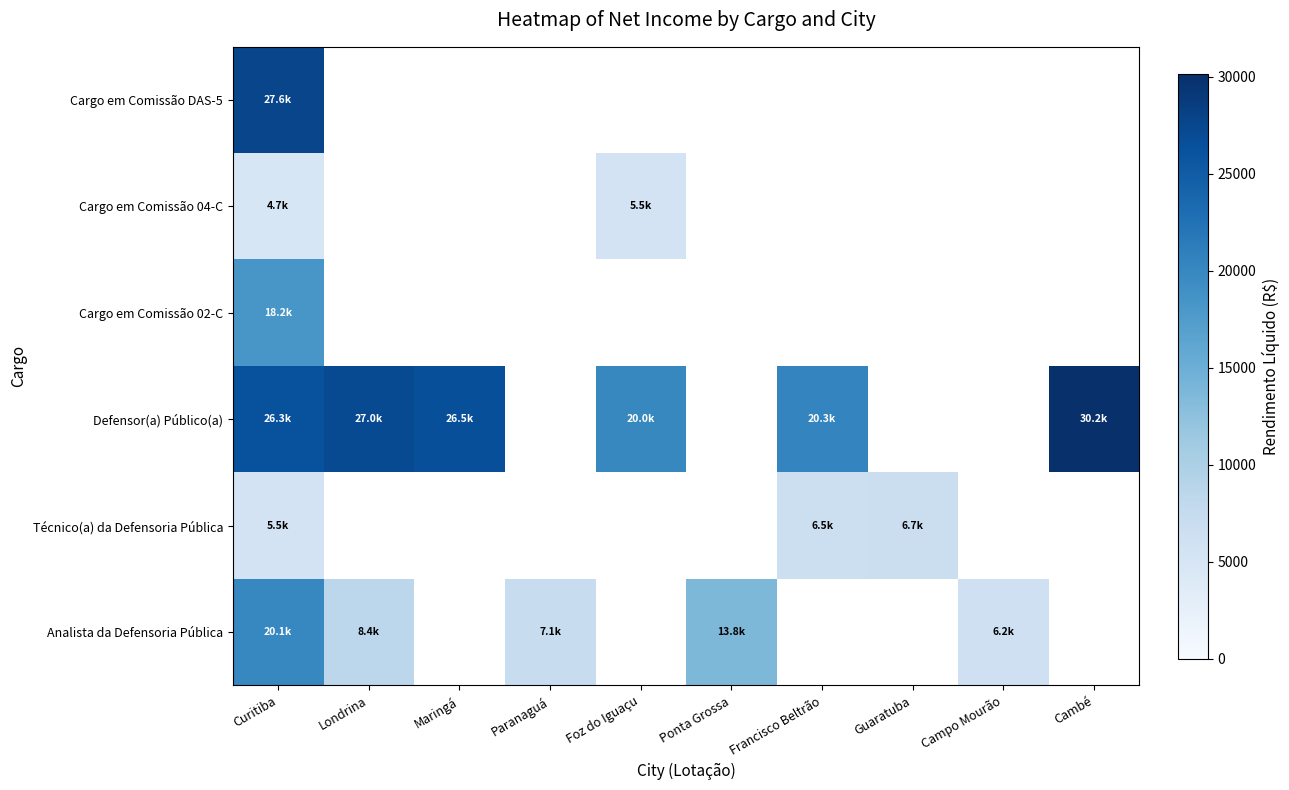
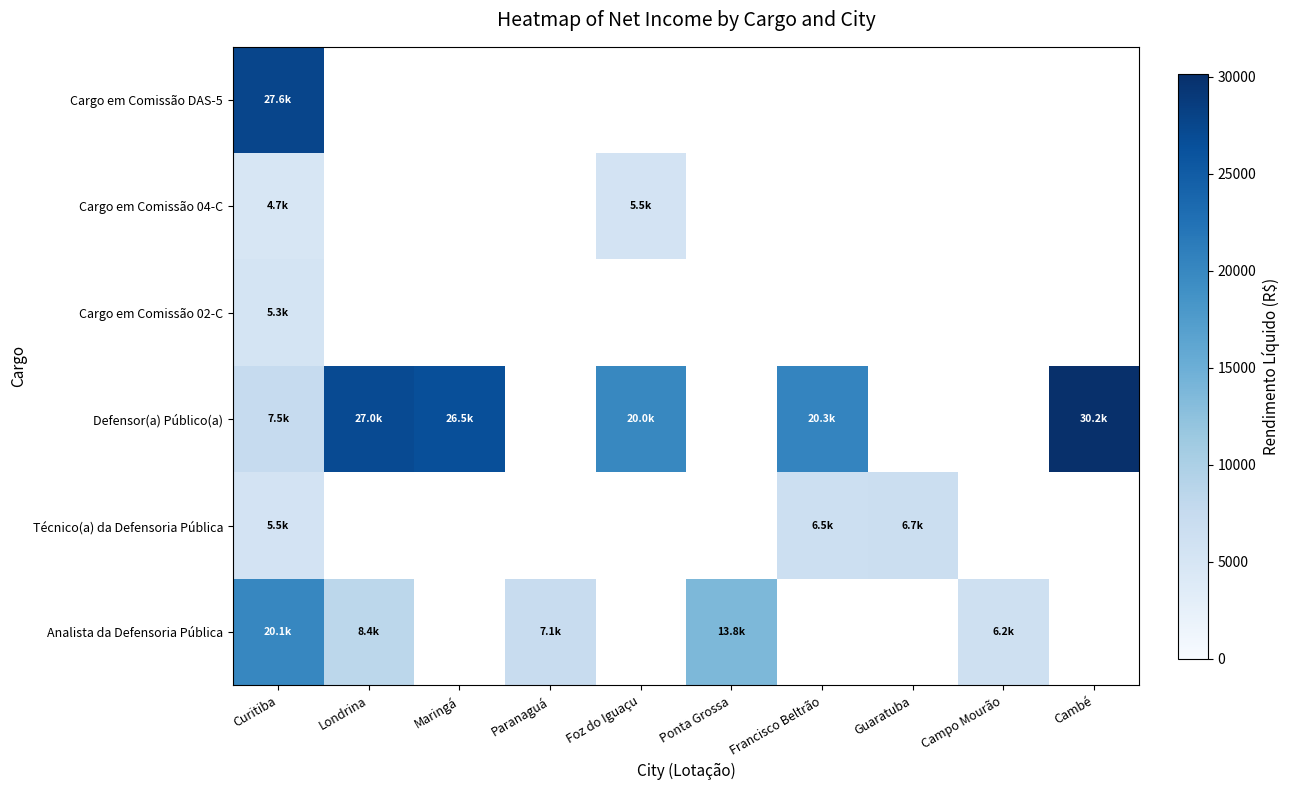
Cargo em Comissão 02-C, Curitiba: 18.2k -> 5.3k
Defensor(a) Público(a), Curitiba: 26.3k -> 7.5k
